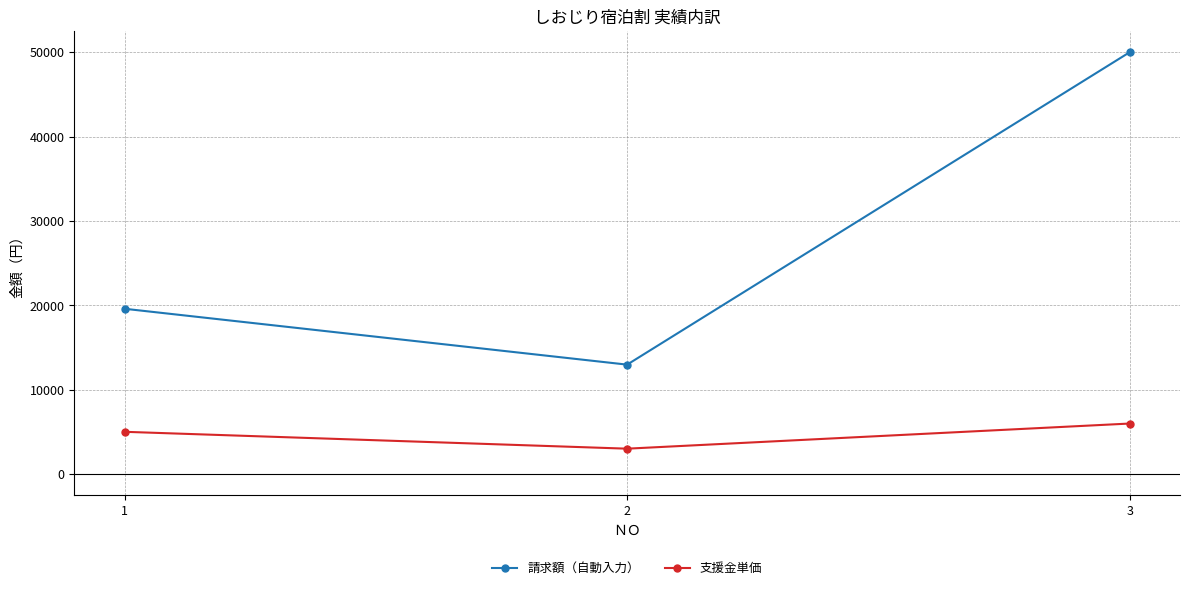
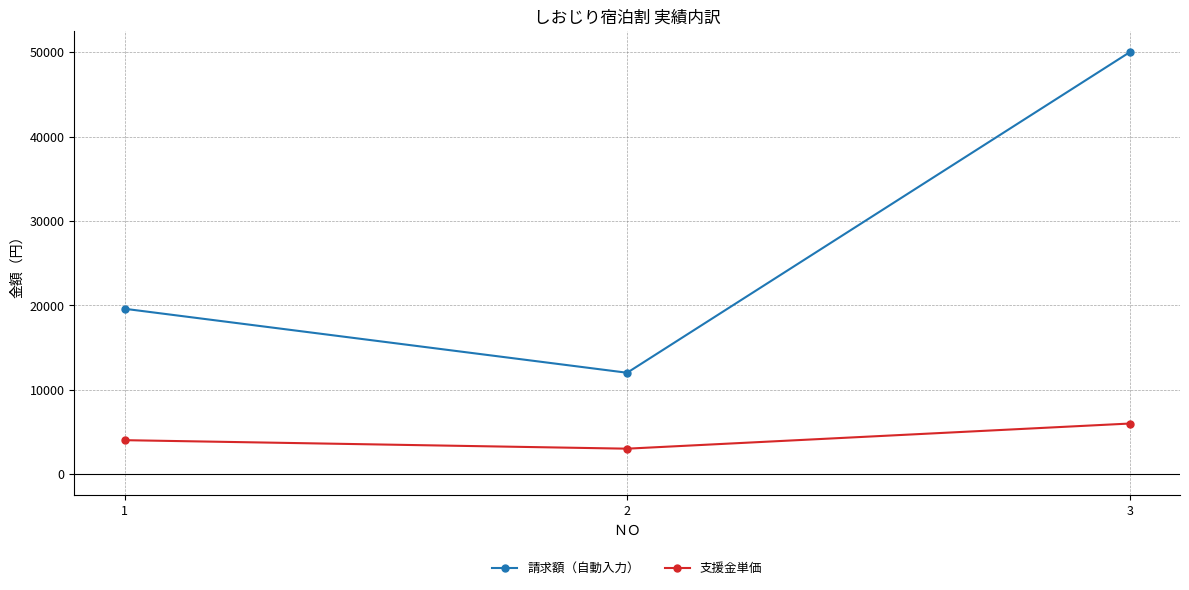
支援金単価, 1: 5000 -> 4000
請求額（自動入力）, 2: 13000 -> 12000
